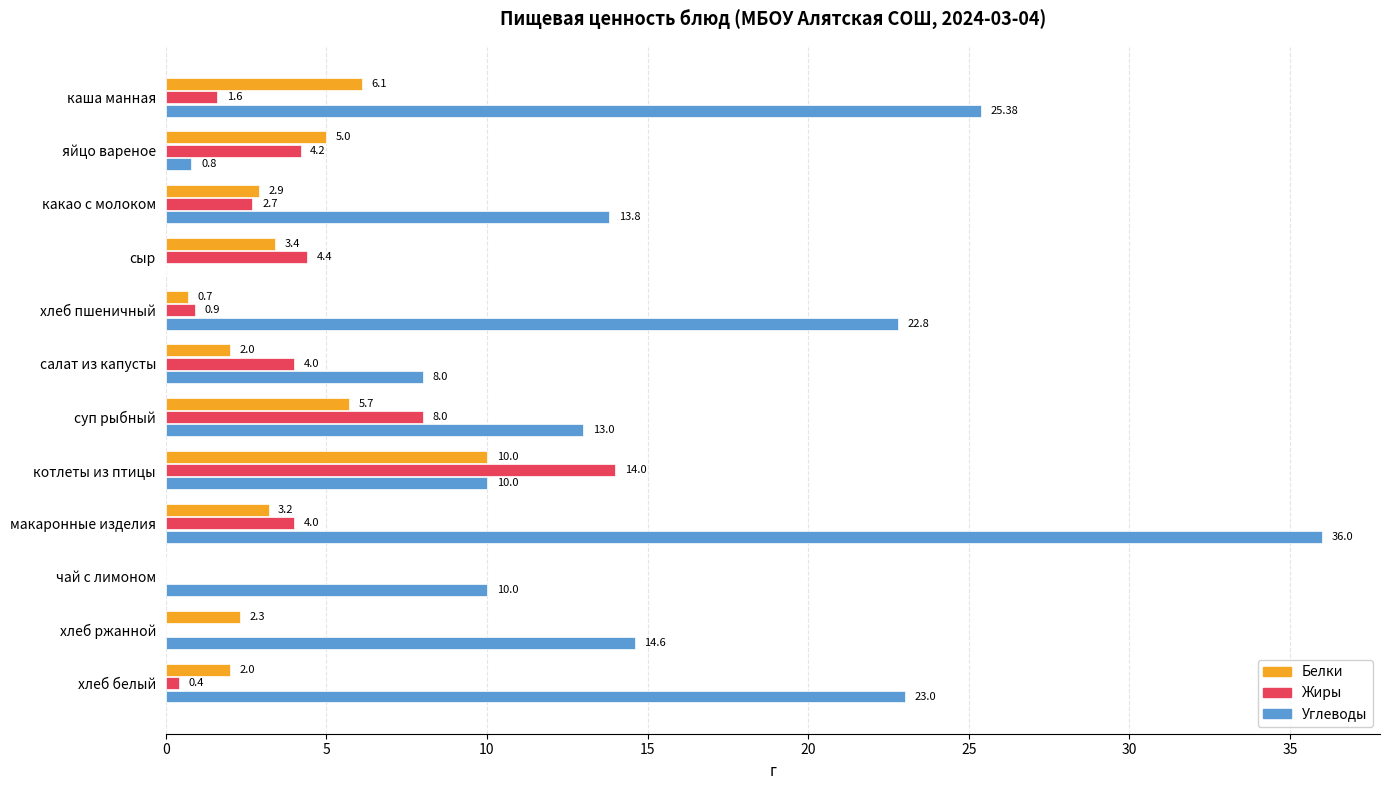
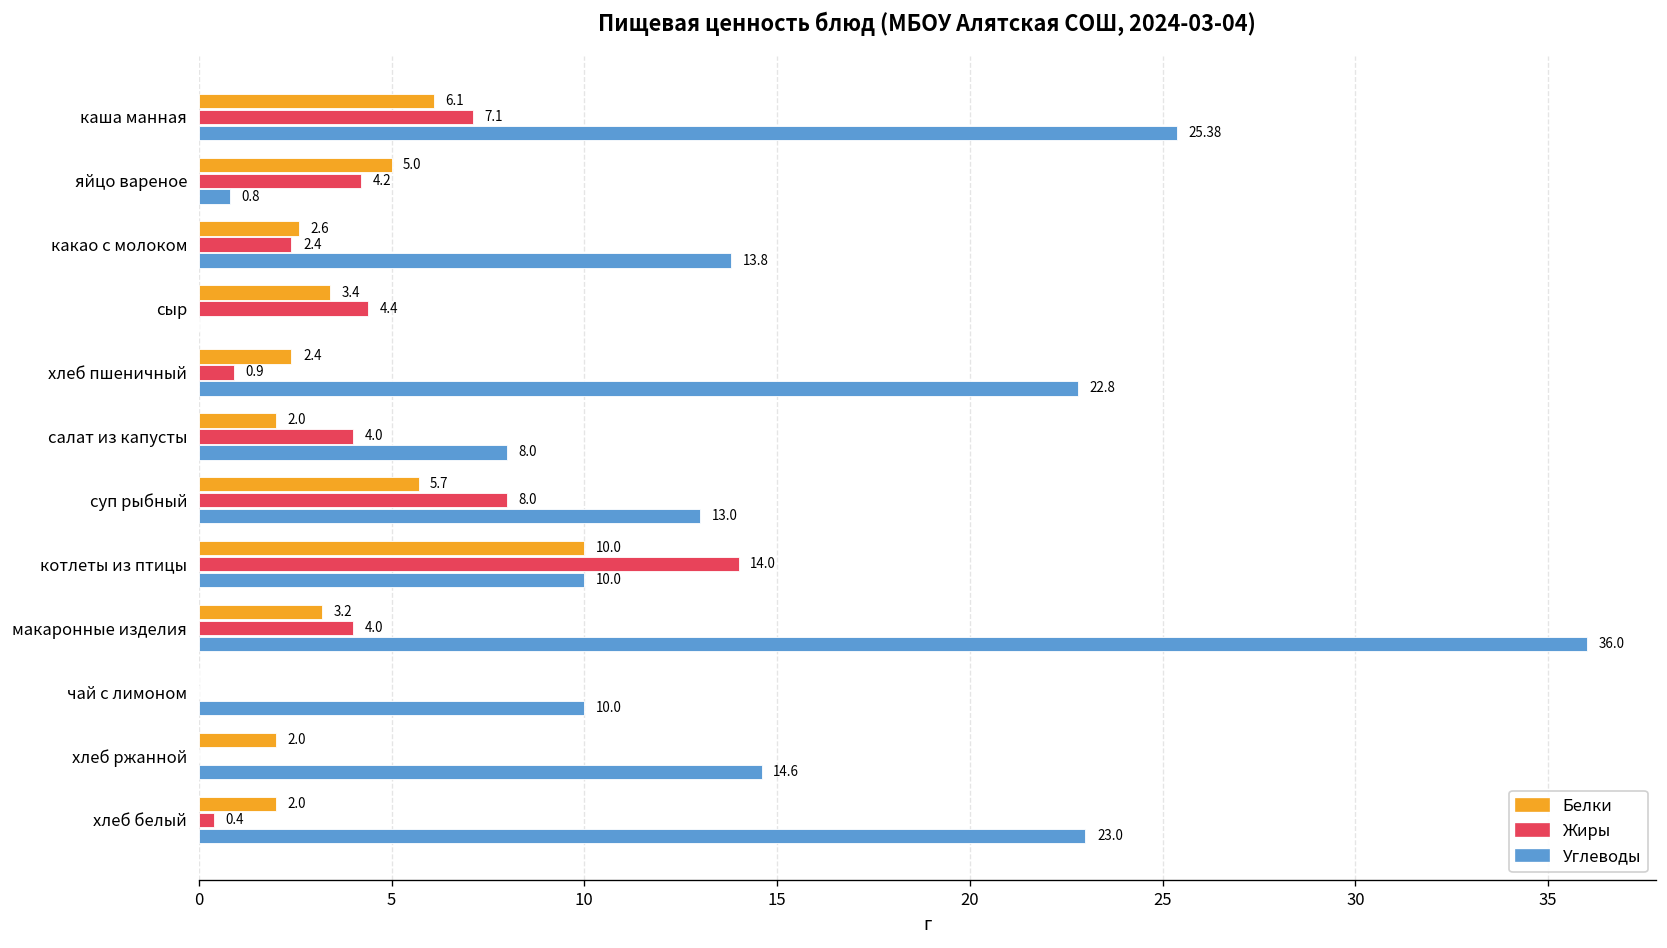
Жиры, каша манная: 1.6 -> 7.1
Белки, какао с молоком: 2.9 -> 2.6
Жиры, какао с молоком: 2.7 -> 2.4
Белки, хлеб пшеничный: 0.7 -> 2.4
Белки, хлеб ржанной: 2.3 -> 2.0
